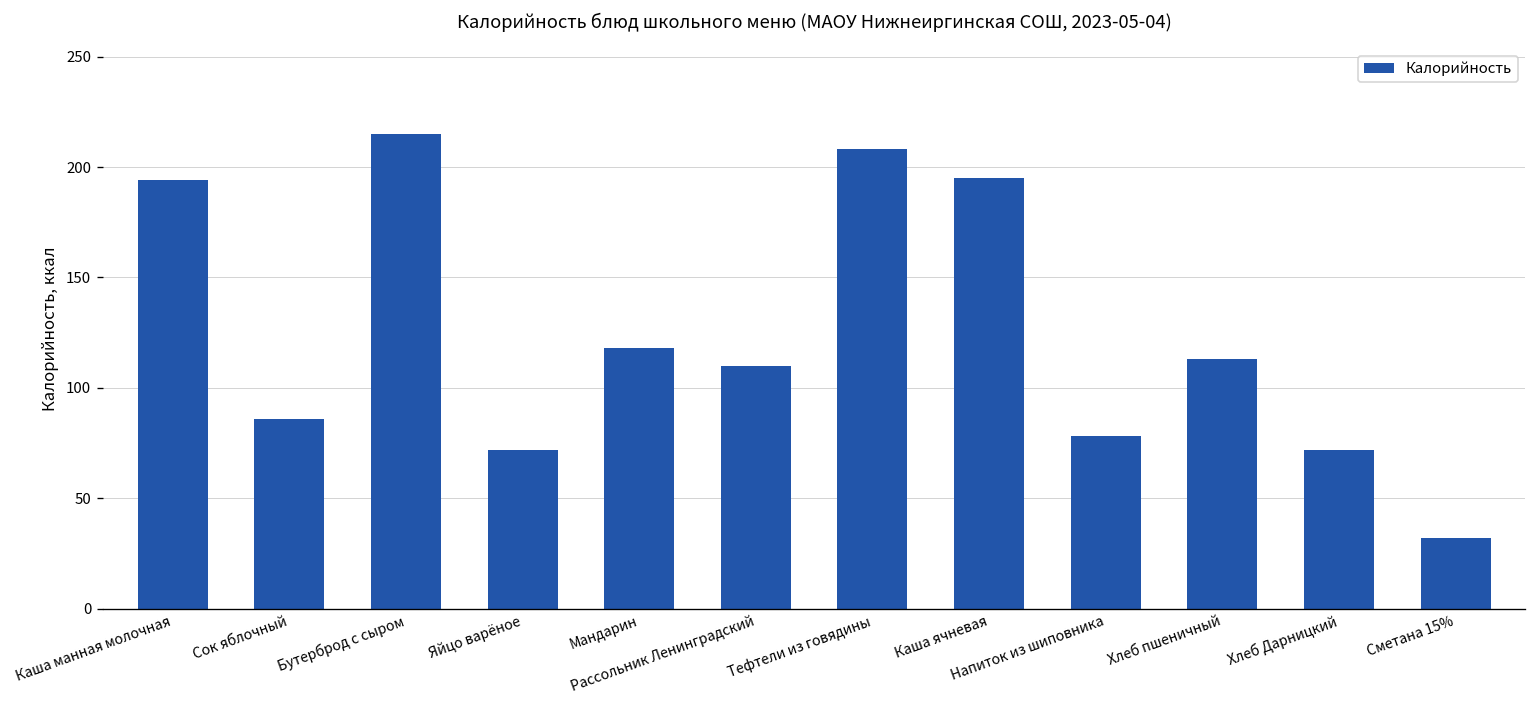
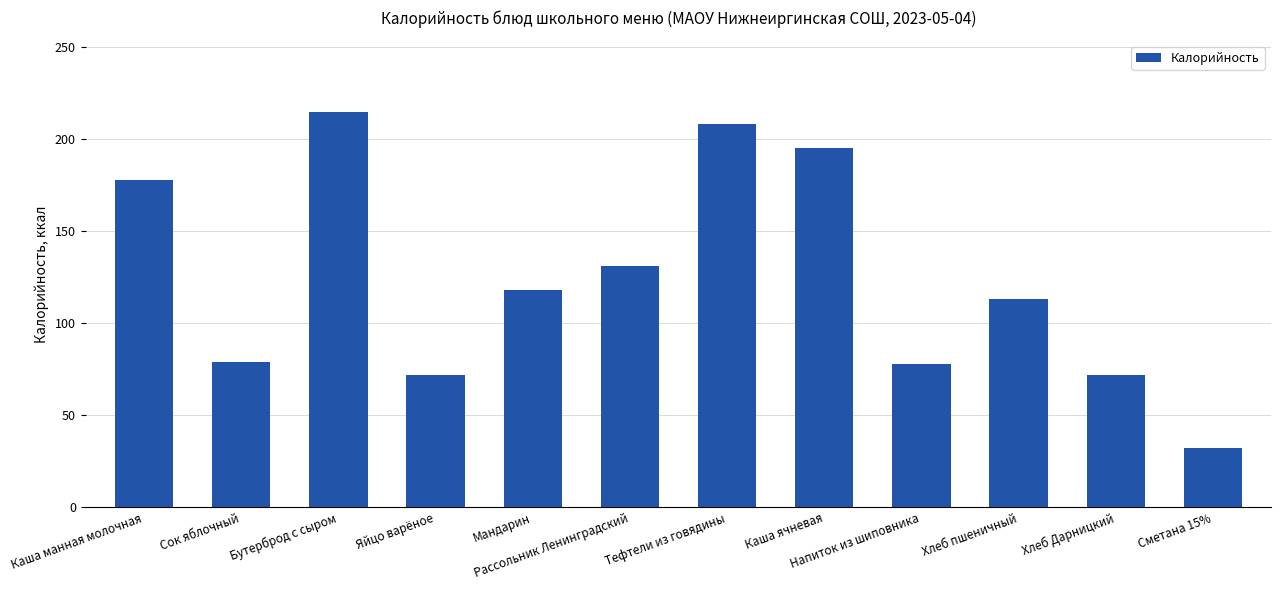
Каша манная молочная: 194 -> 178
Сок яблочный: 86 -> 79
Рассольник Ленинградский: 110 -> 131
